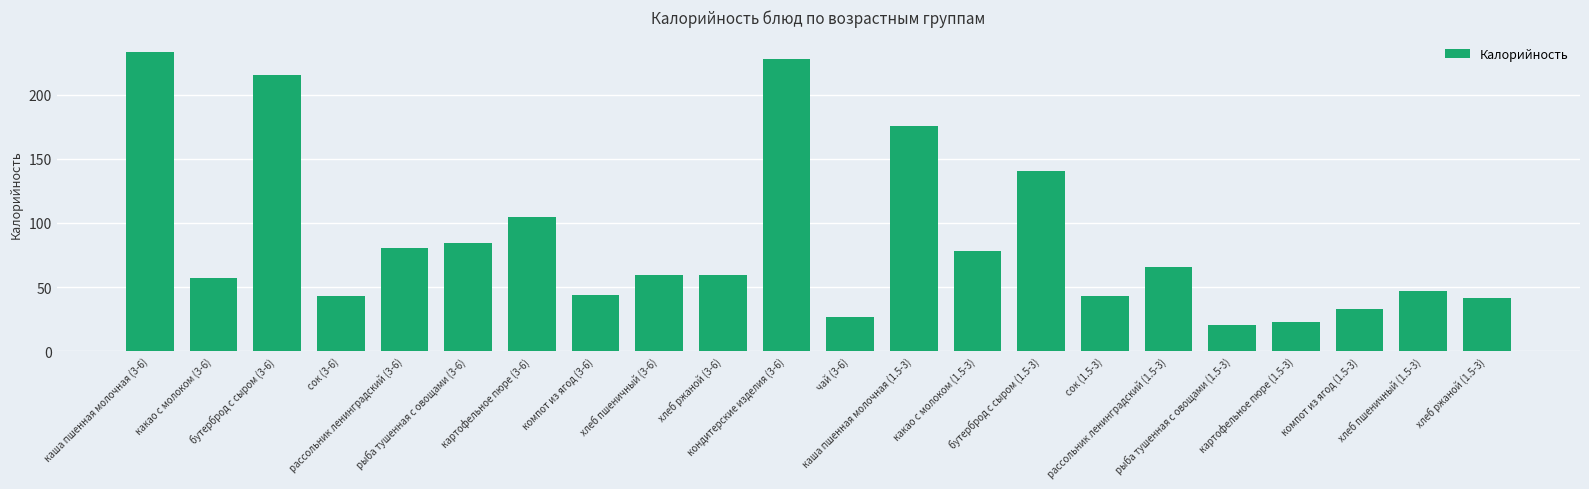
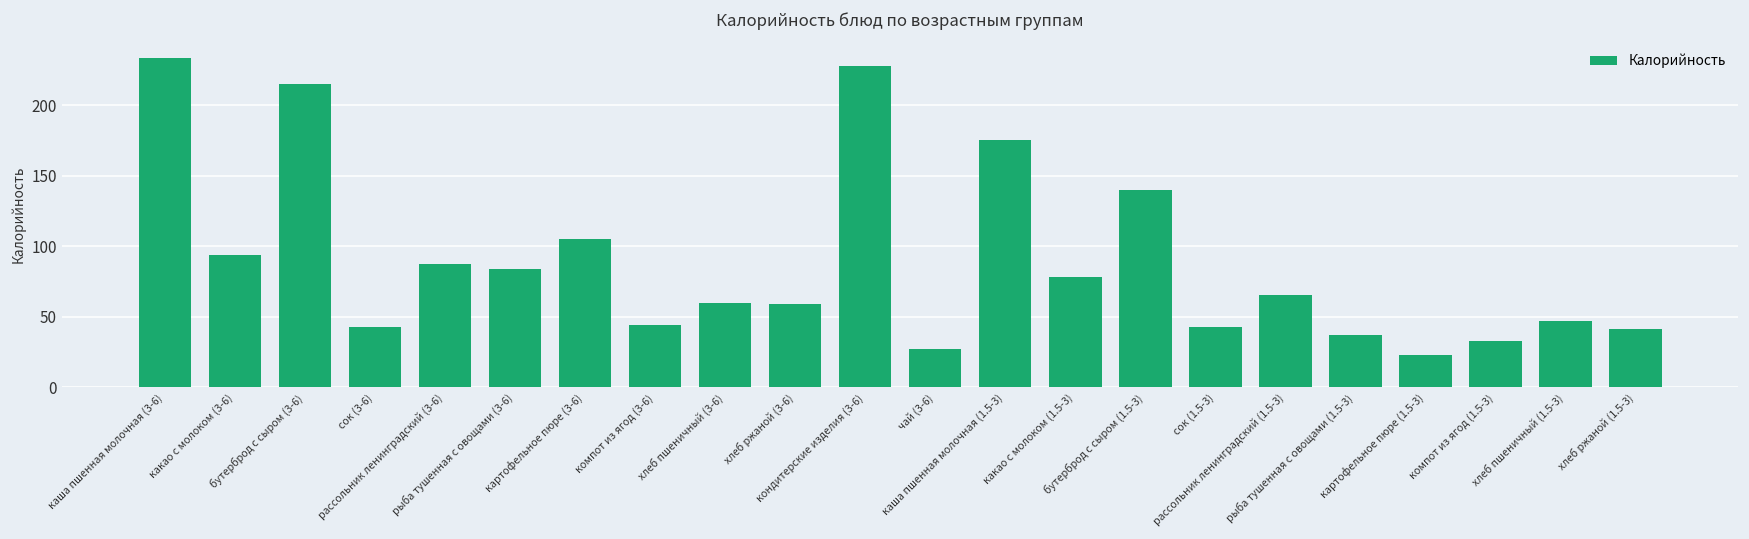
какао с молоком (3-6): 57 -> 94
рассольник ленинградский (3-6): 80 -> 88
рыба тушенная с овощами (1.5-3): 21 -> 37
